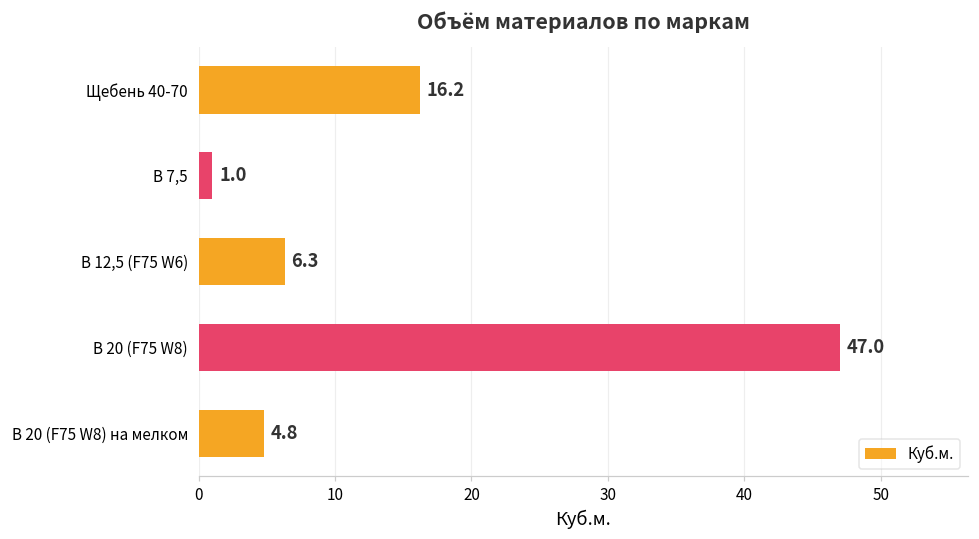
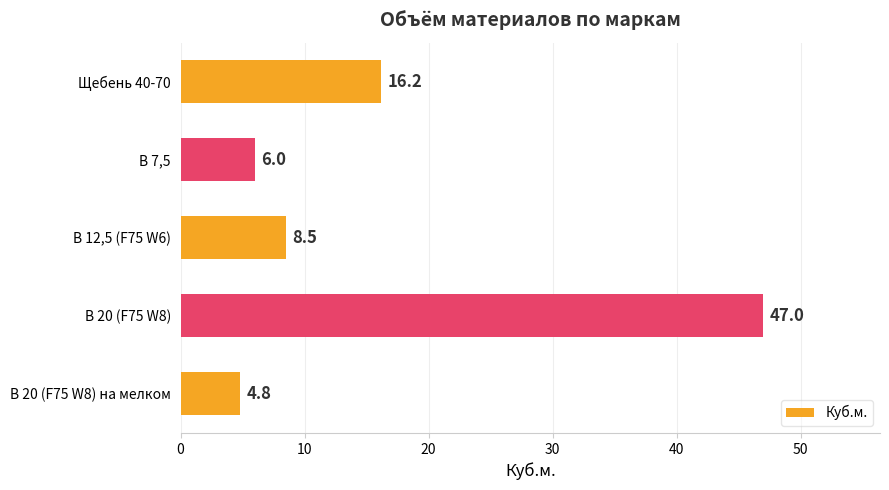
В 7,5: 1.0 -> 6.0
В 12,5 (F75 W6): 6.3 -> 8.5
